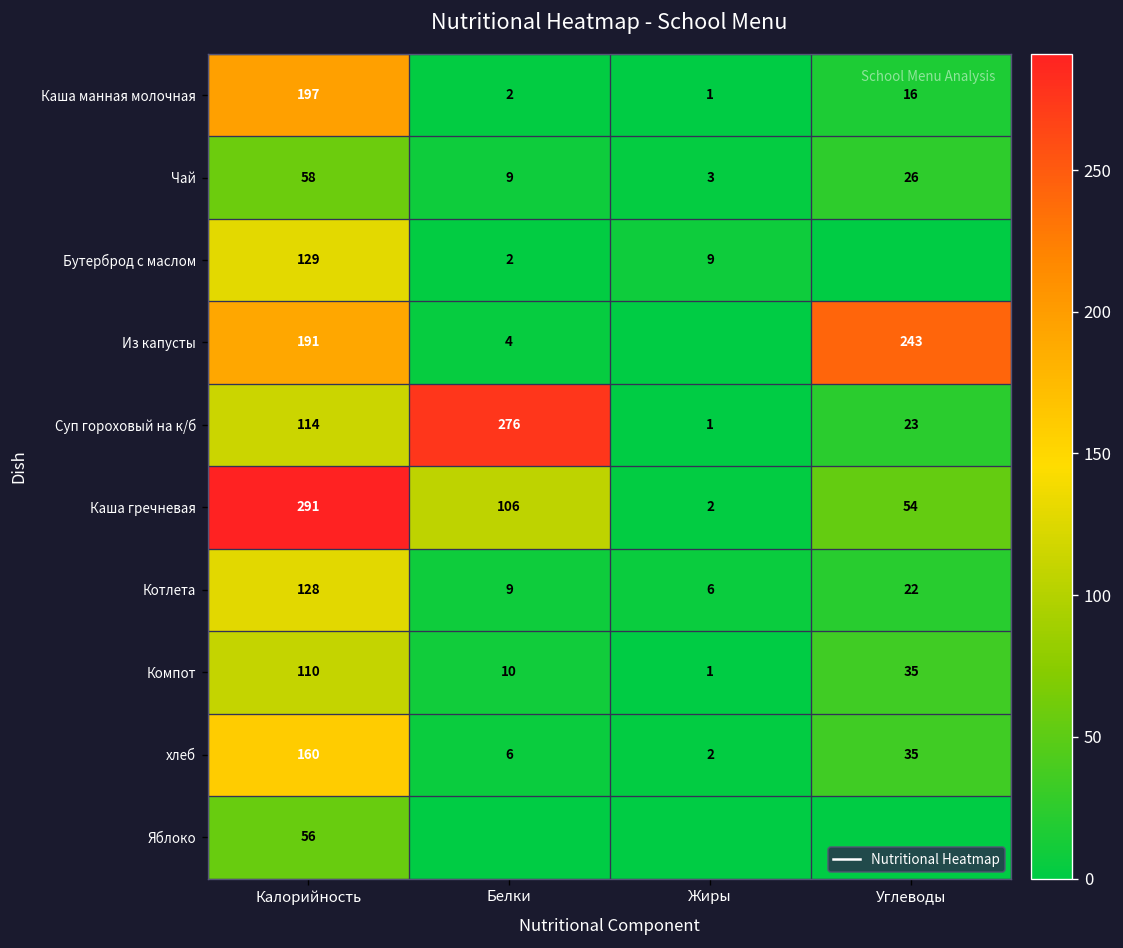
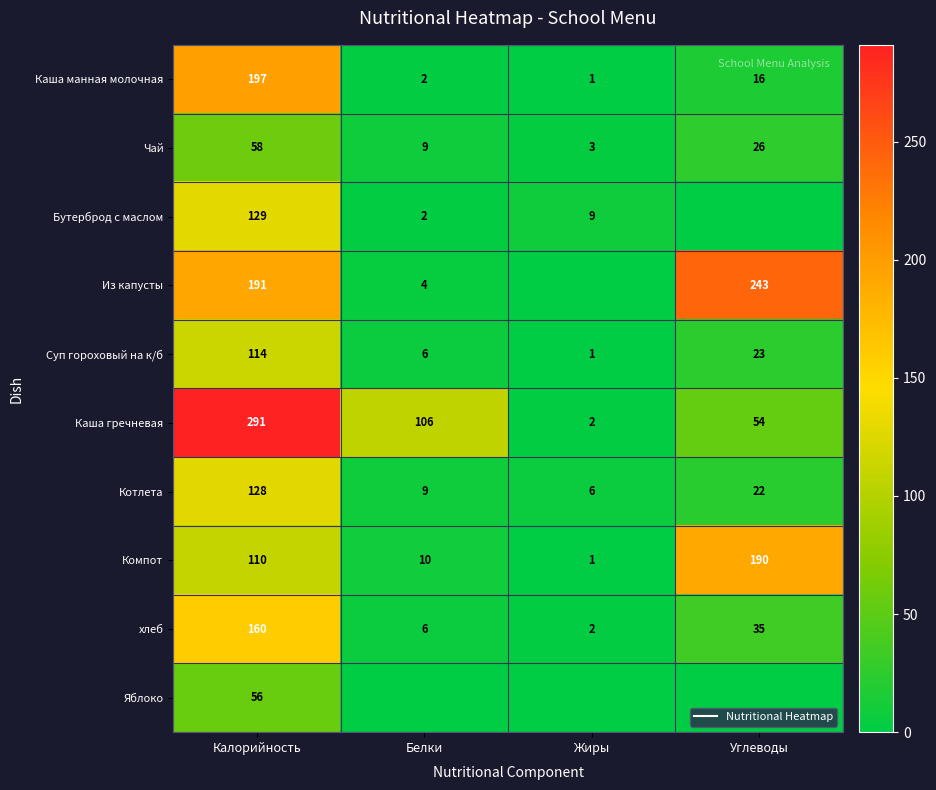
Суп гороховый на к/б, Белки: 276 -> 6
Компот, Углеводы: 35 -> 190
